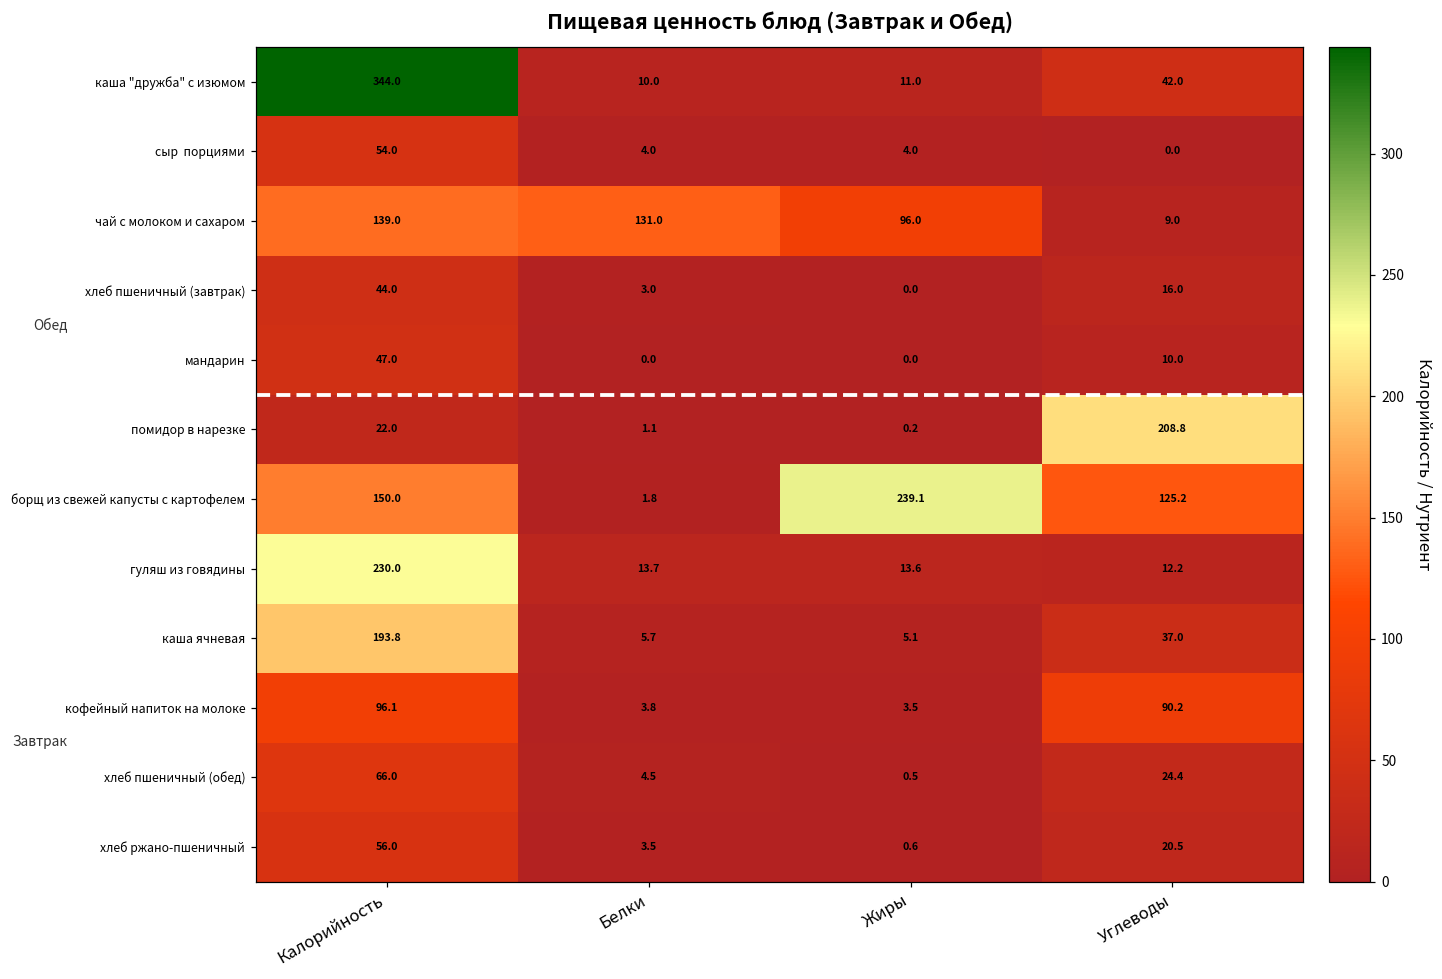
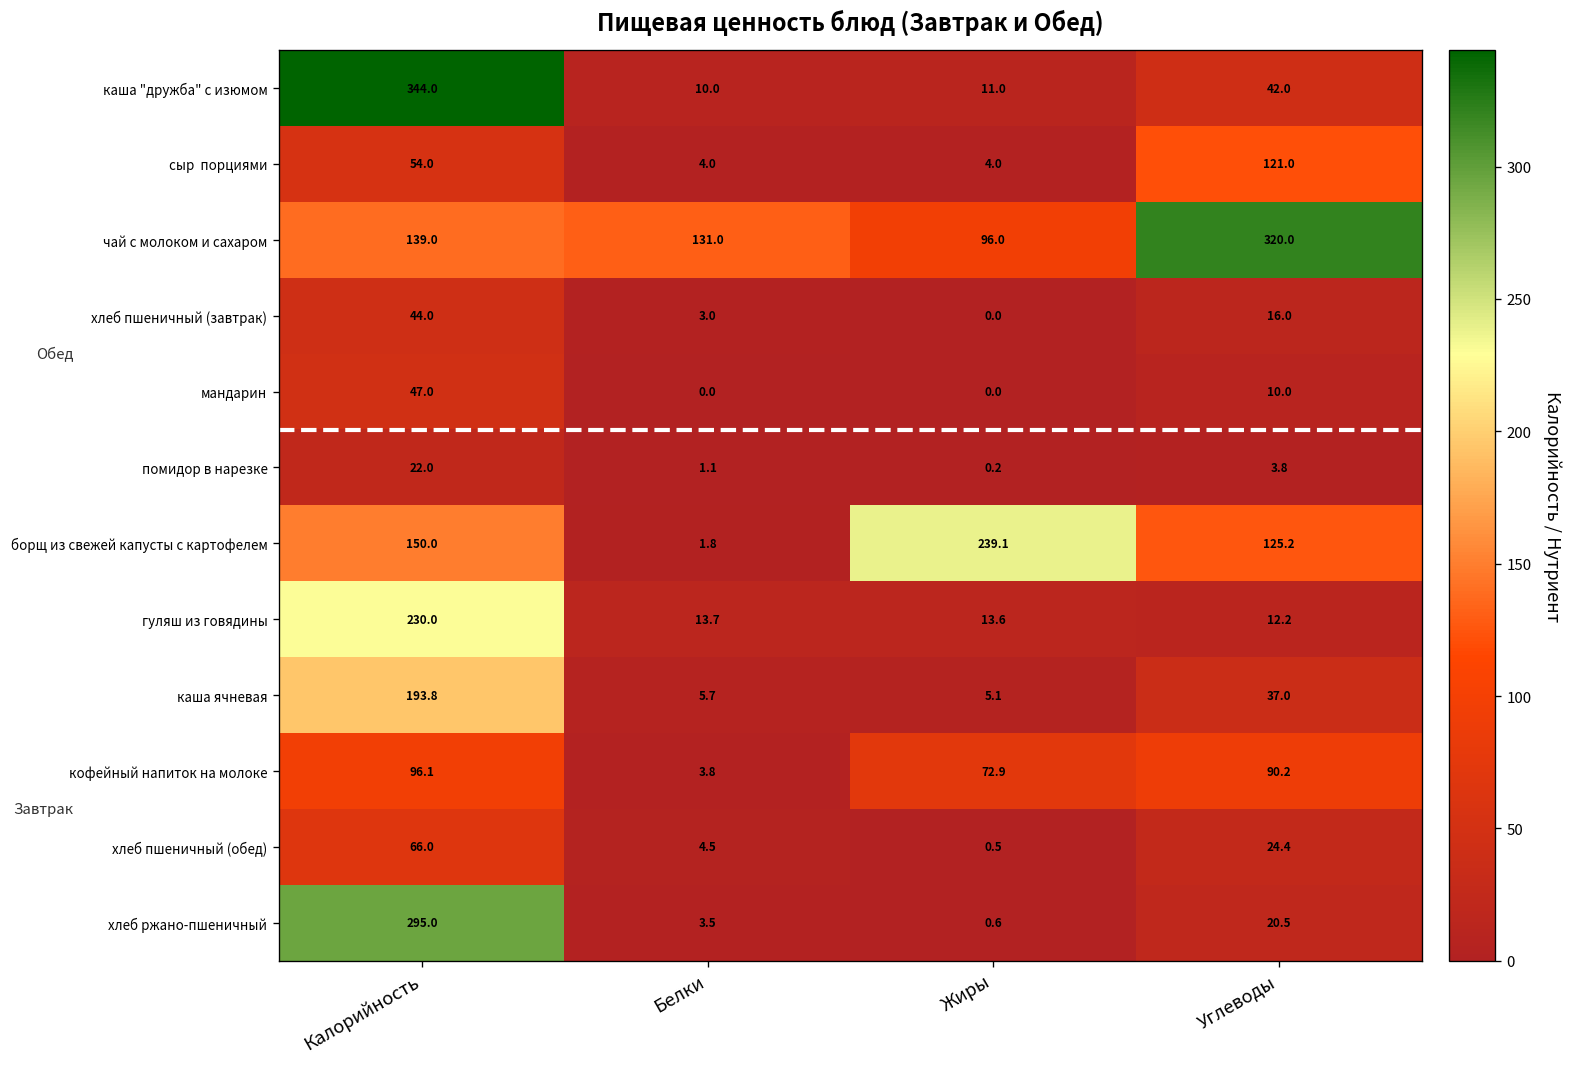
сыр порциями, Углеводы: 0.0 -> 121.0
чай с молоком и сахаром, Углеводы: 9.0 -> 320.0
помидор в нарезке, Углеводы: 208.8 -> 3.8
кофейный напиток на молоке, Жиры: 3.5 -> 72.9
хлеб ржано-пшеничный, Калорийность: 56.0 -> 295.0
